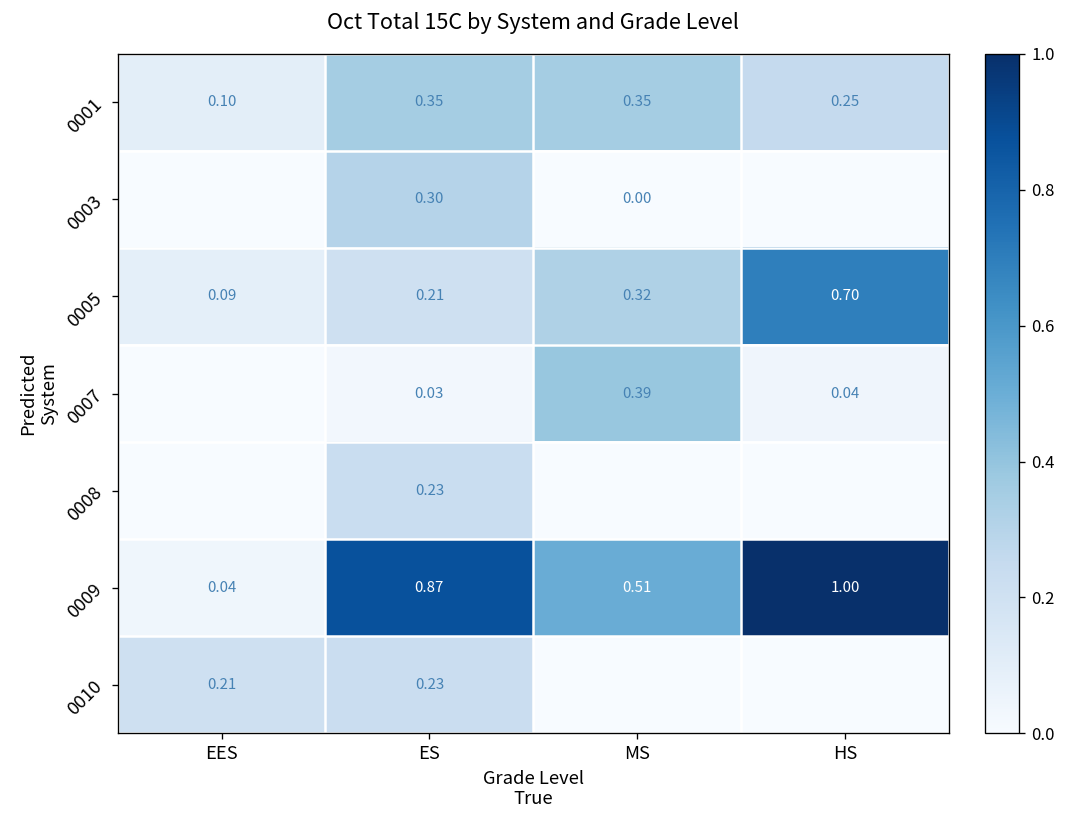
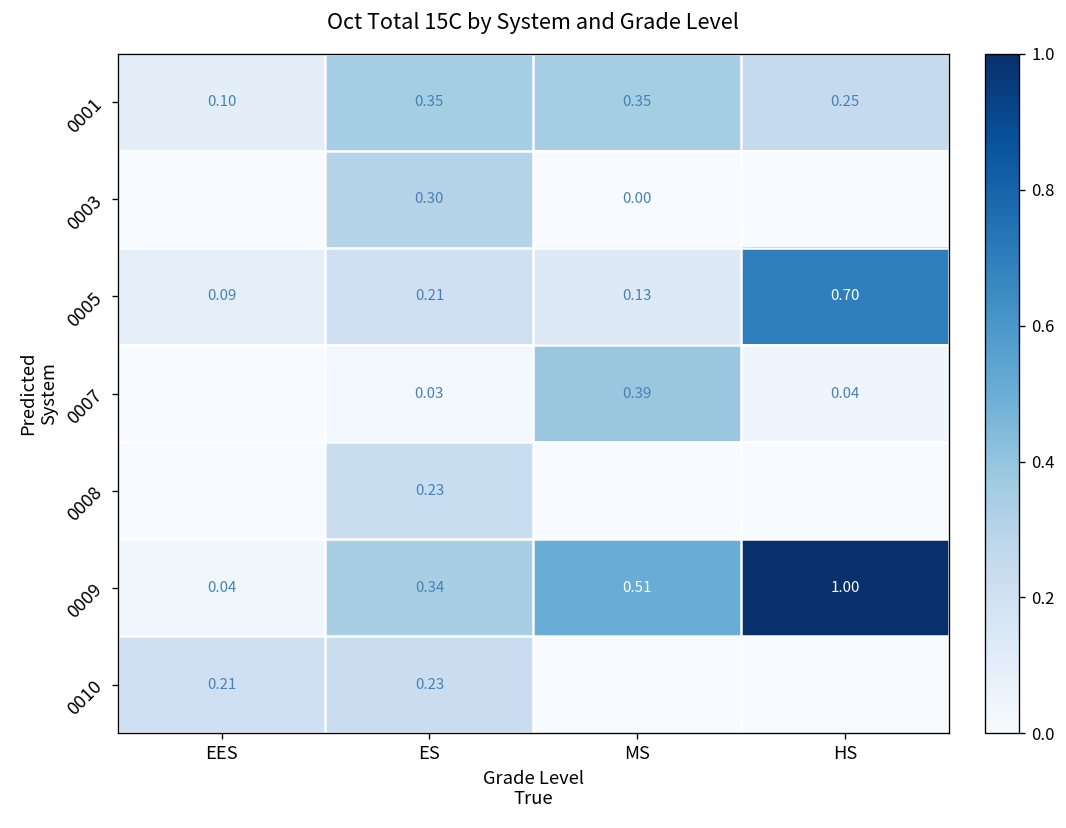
0005, MS: 0.32 -> 0.13
0009, ES: 0.87 -> 0.34
